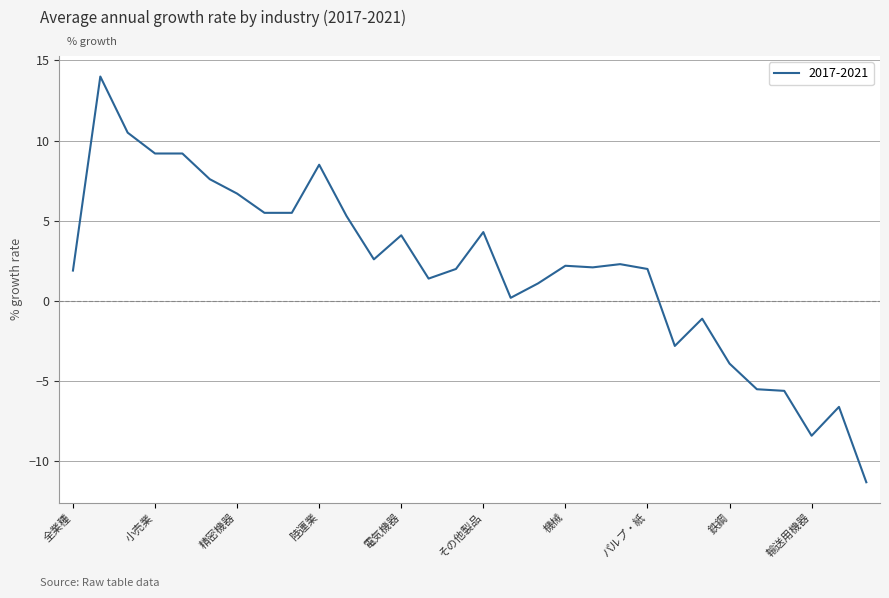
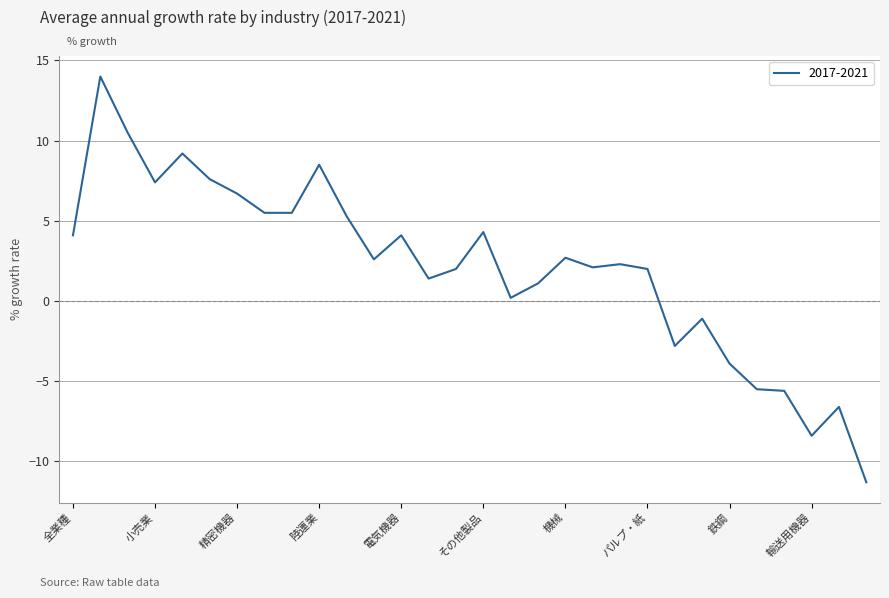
全業種: 1.9 -> 4.1
小売業: 9.2 -> 7.4
機械: 2.2 -> 2.7
